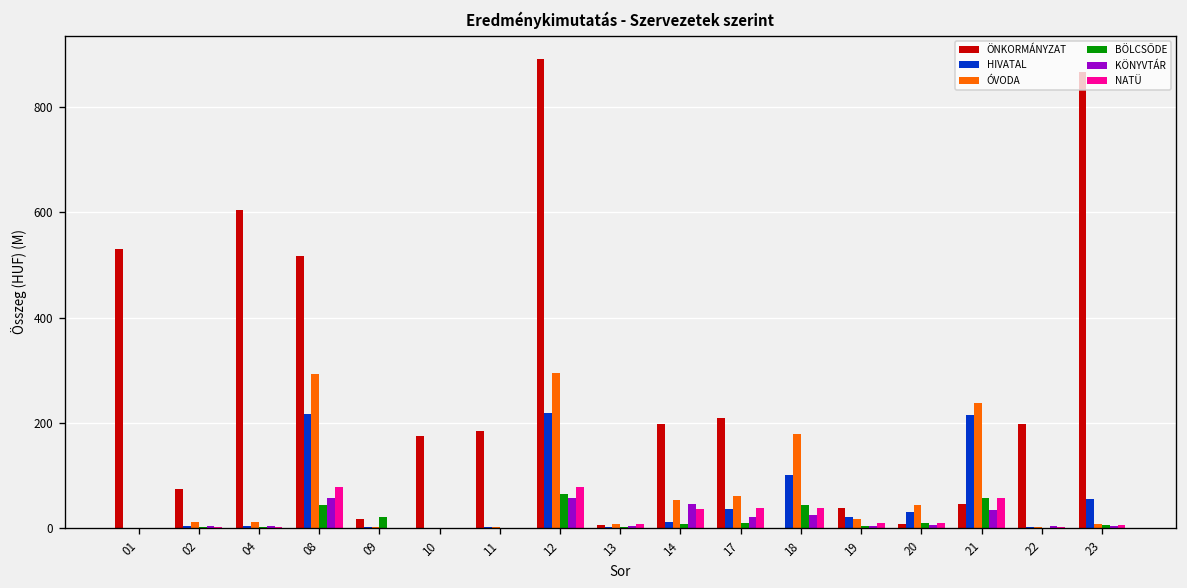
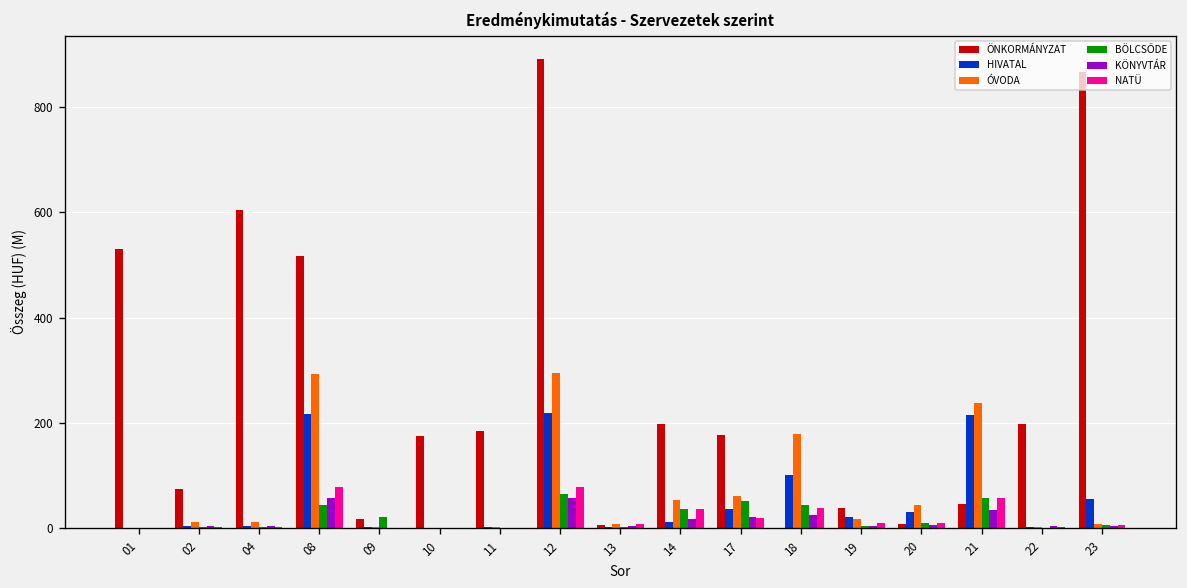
BÖLCSŐDE, 14: 10 -> 40
KÖNYVTÁR, 14: 50 -> 20
ÖNKORMÁNYZAT, 17: 210 -> 180
BÖLCSŐDE, 17: 10 -> 50
NATÜ, 17: 40 -> 20
